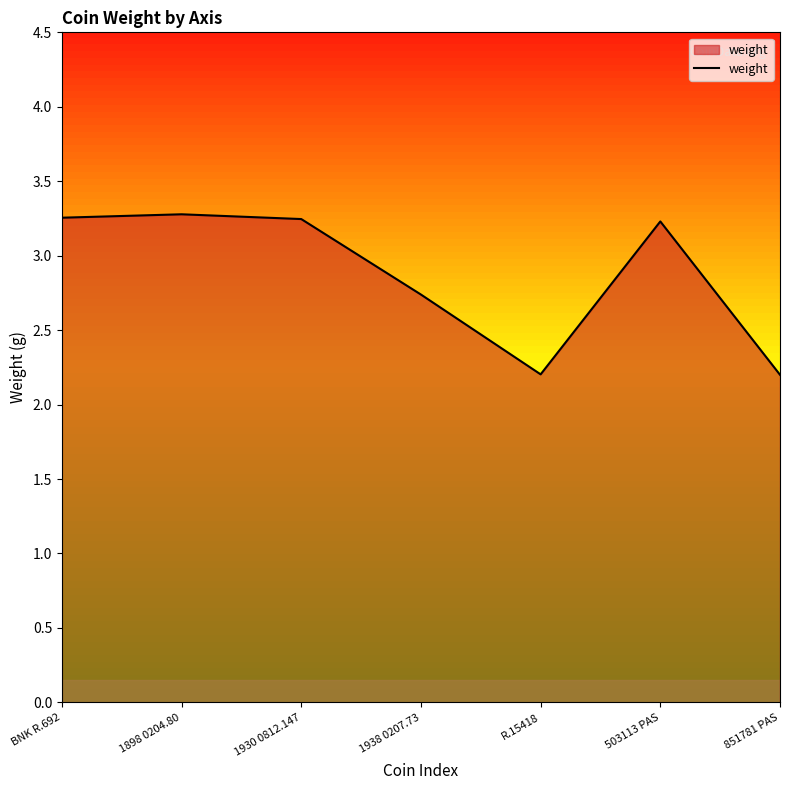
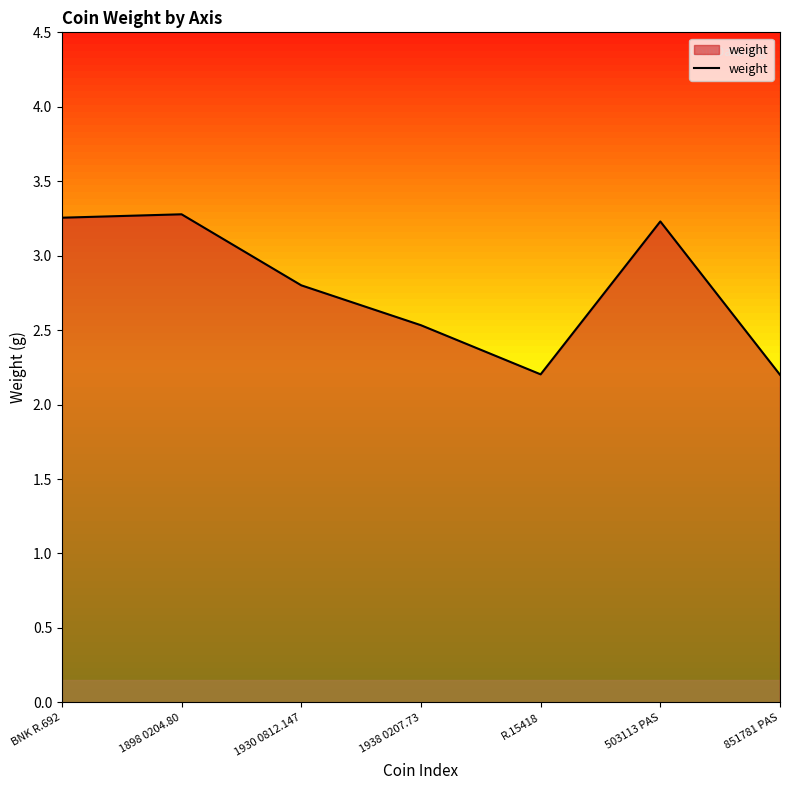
1930 0812.147: 3.25 -> 2.80
1938 0207.73: 2.74 -> 2.53
